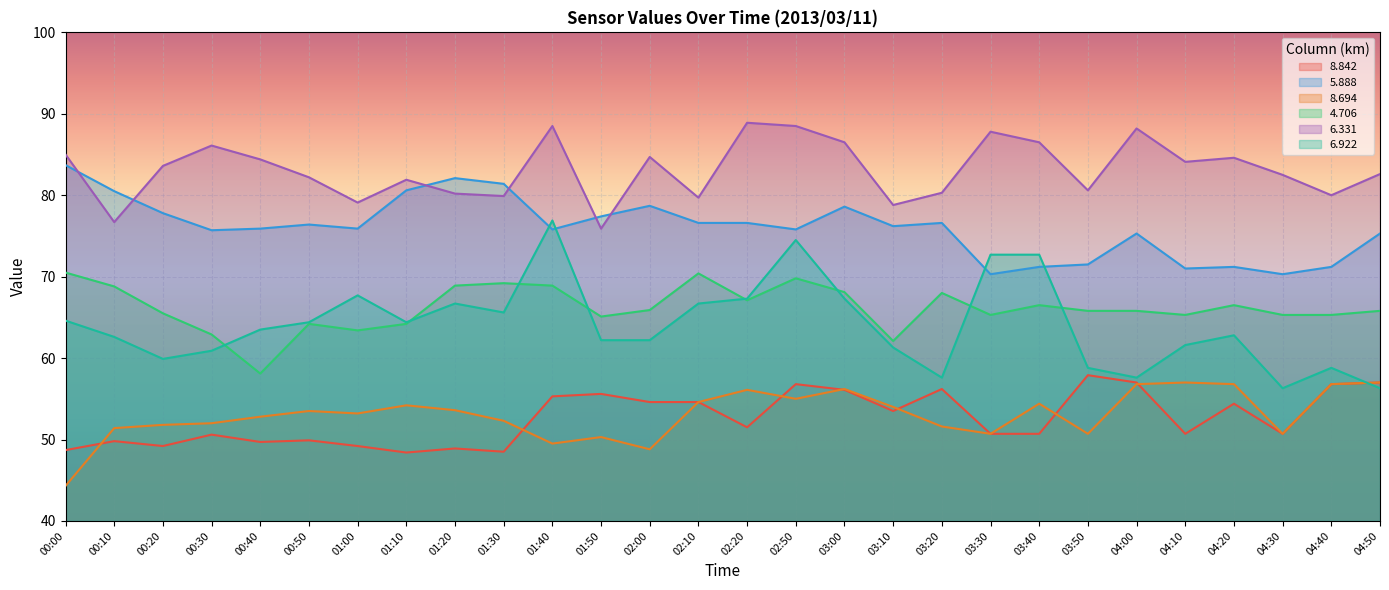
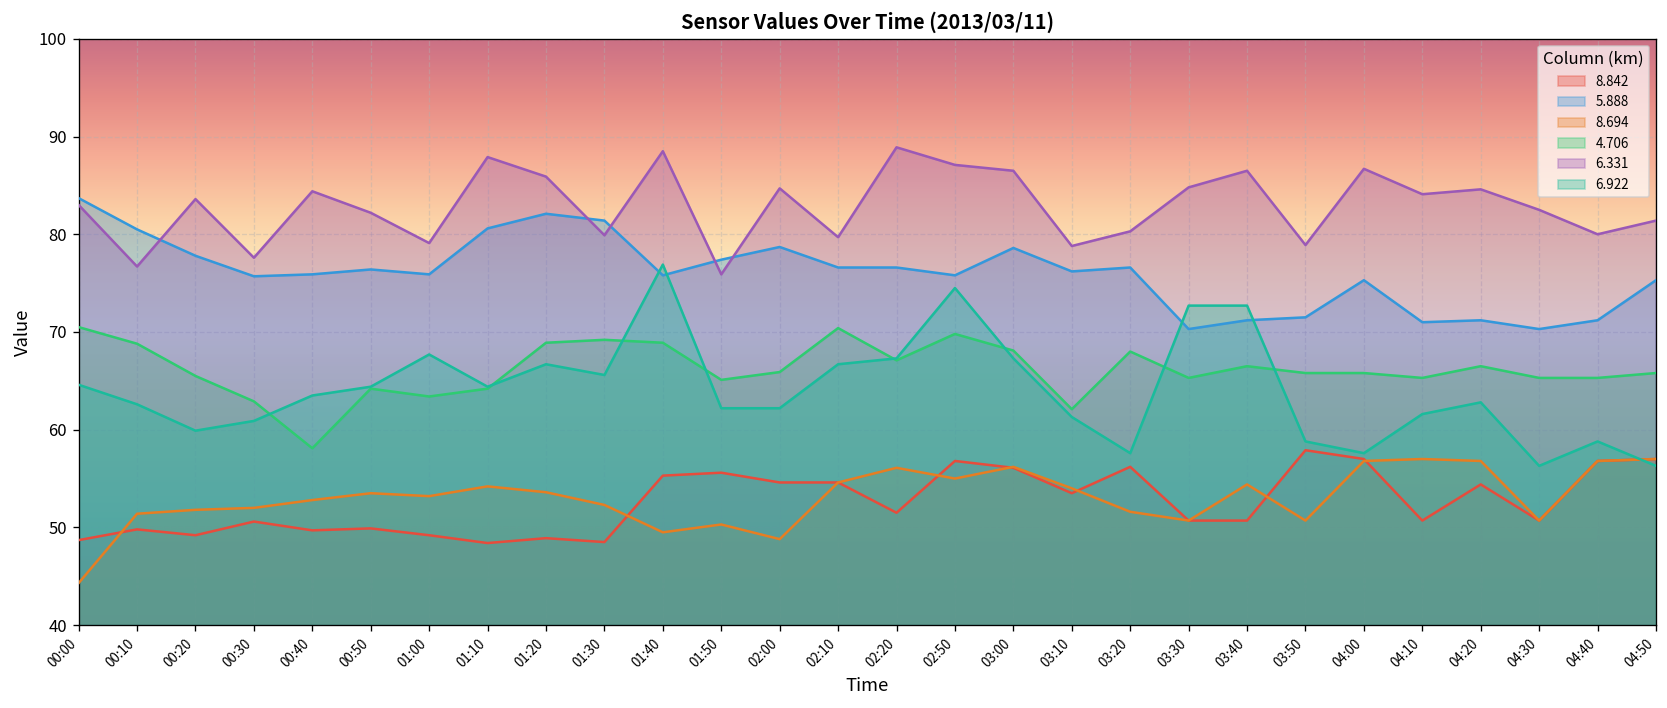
6.331, 00:00: 85 -> 83
6.331, 00:30: 86 -> 78
6.331, 01:10: 82 -> 88
6.331, 01:20: 80 -> 86
6.331, 02:50: 89 -> 87
6.331, 03:30: 88 -> 85
6.331, 03:50: 81 -> 79
6.331, 04:00: 88 -> 87
6.331, 04:50: 83 -> 81
